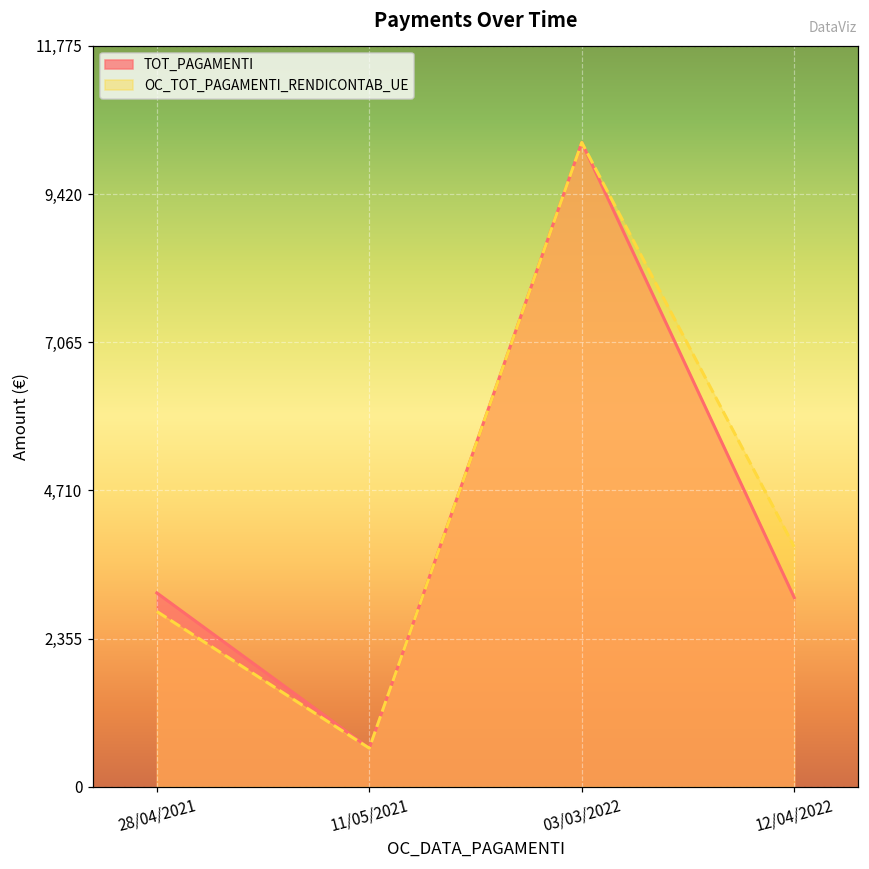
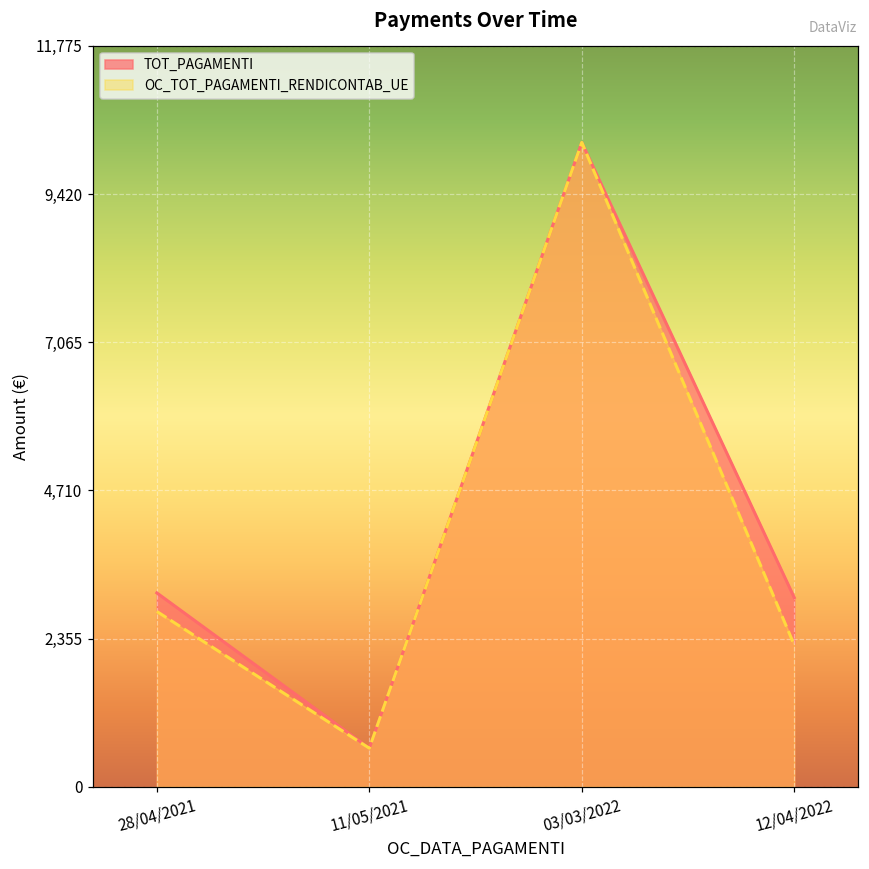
OC_TOT_PAGAMENTI_RENDICONTAB_UE, 12/04/2022: 3,800 -> 2,300
